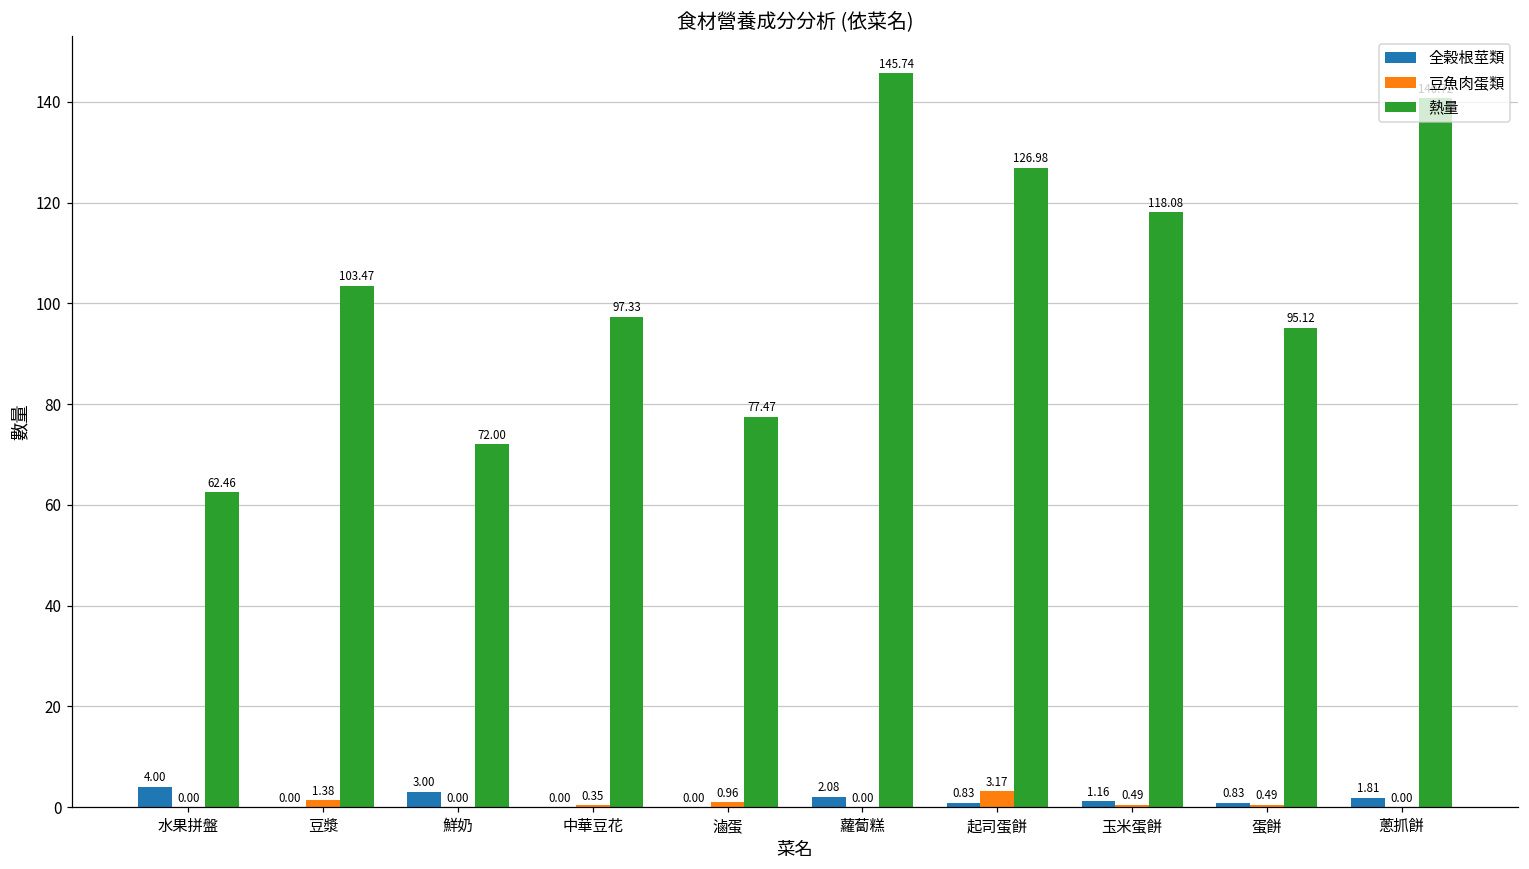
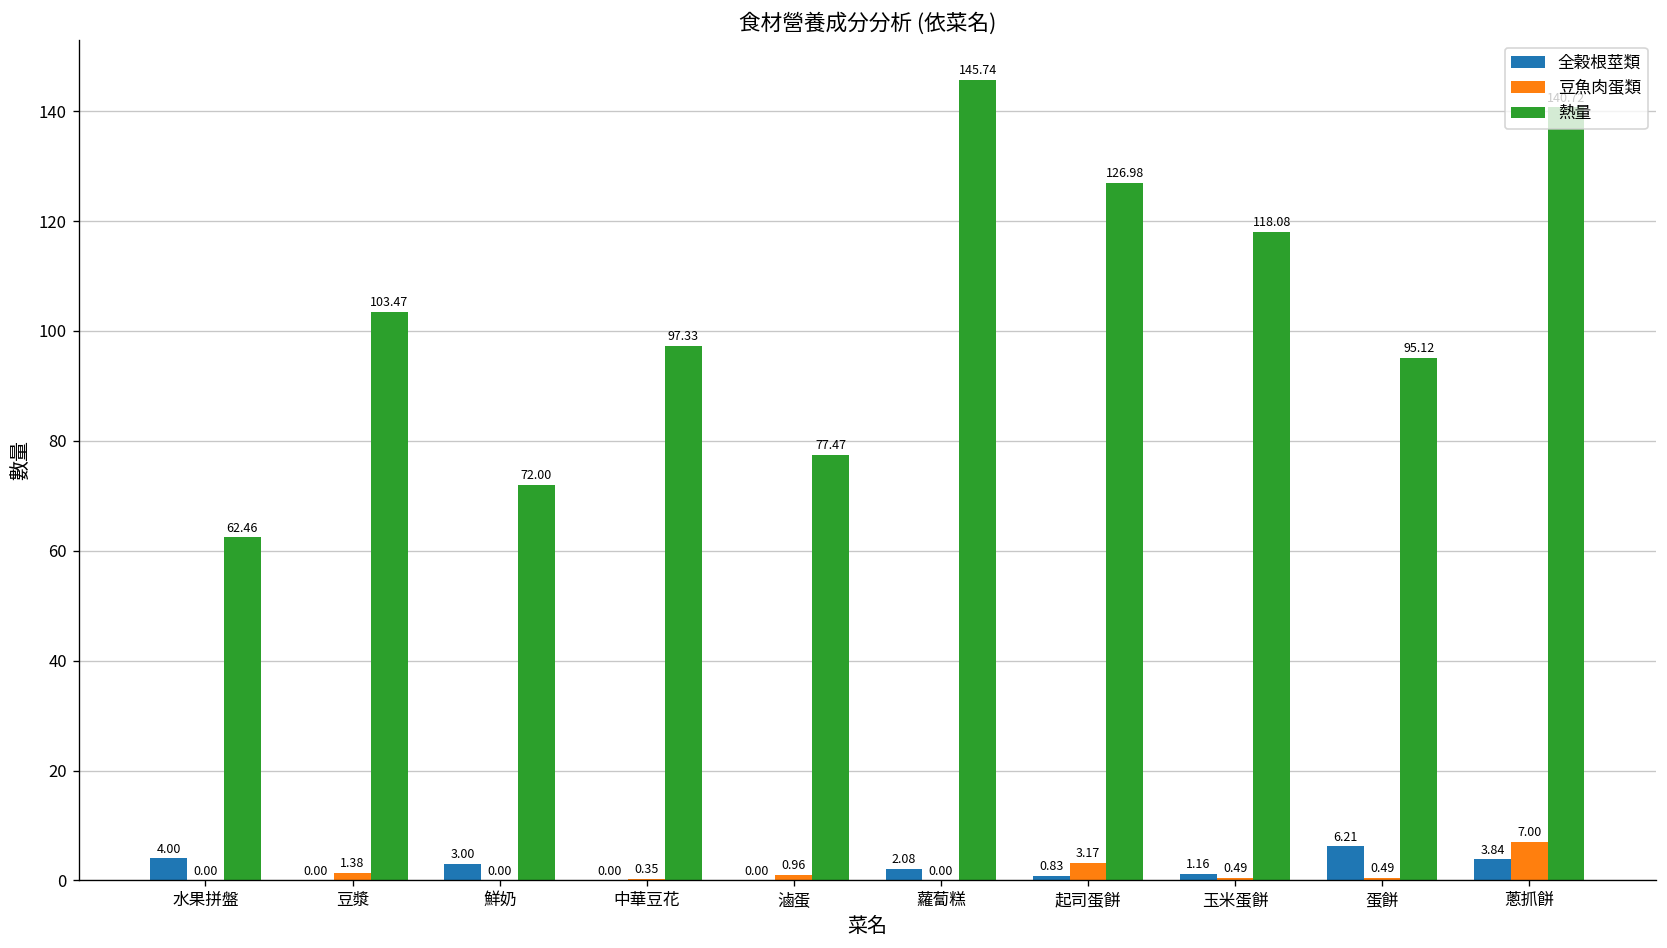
全榖根莖類, 蛋餅: 0.83 -> 6.21
全榖根莖類, 蔥抓餅: 1.81 -> 3.84
豆魚肉蛋類, 蔥抓餅: 0.00 -> 7.00
